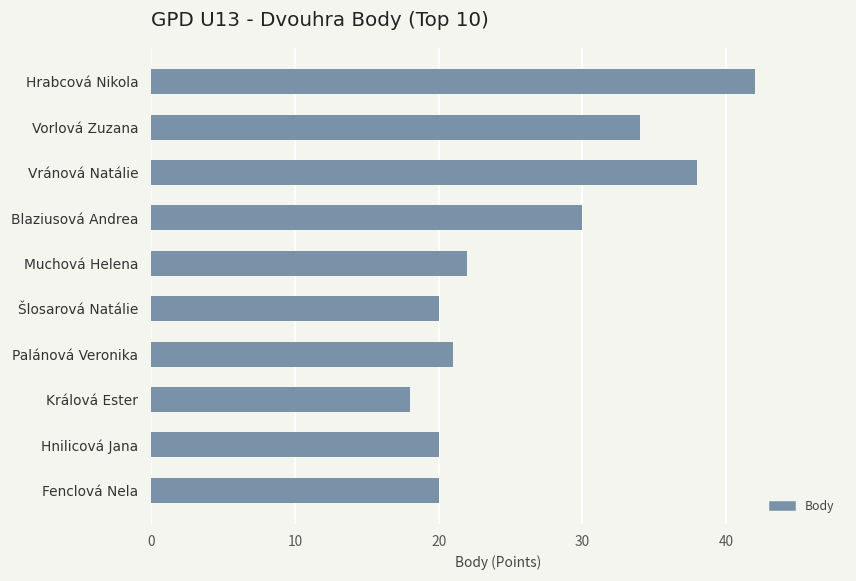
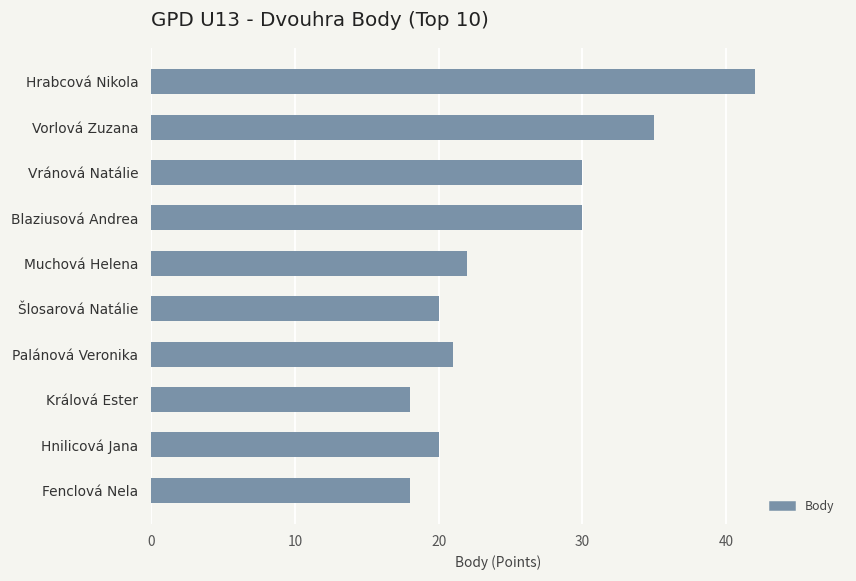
Vorlová Zuzana: 34 -> 35
Vránová Natálie: 38 -> 30
Fenclová Nela: 20 -> 18
